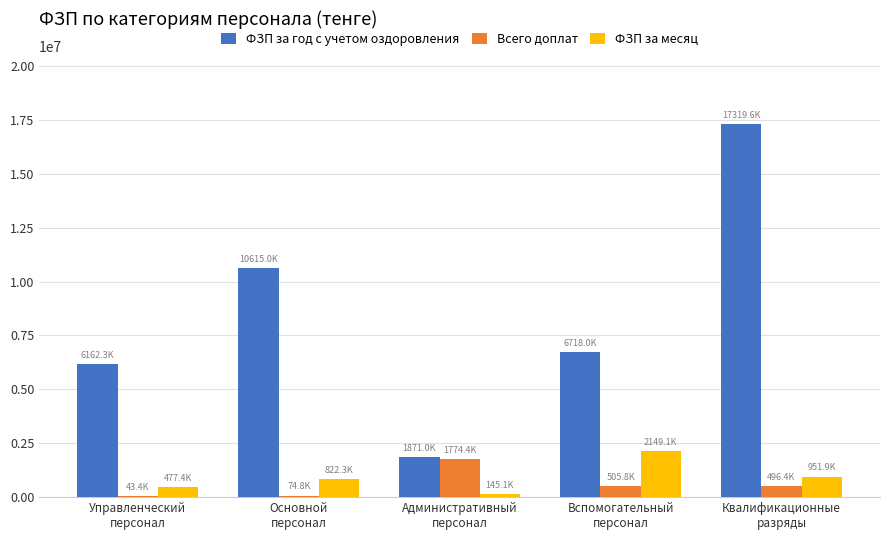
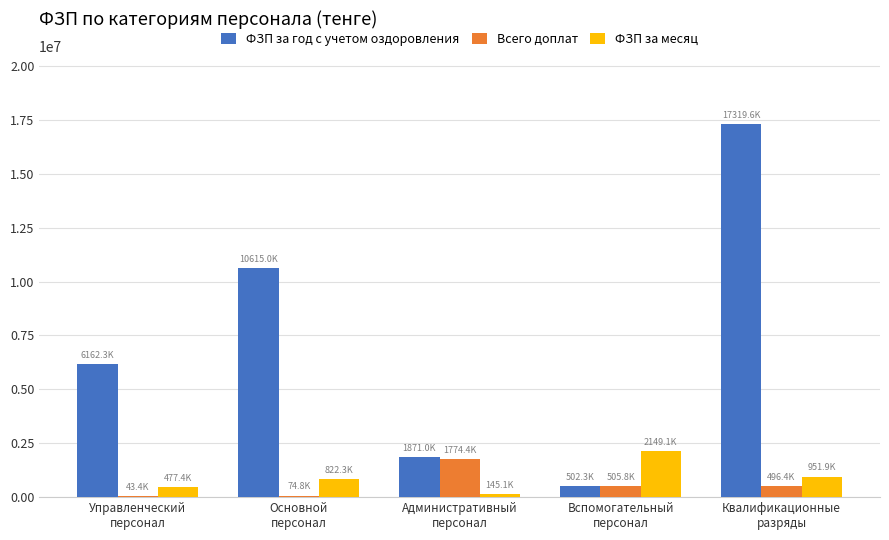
ФЗП за год с учетом оздоровления, Вспомогательный персонал: 6718.0K -> 502.3K
